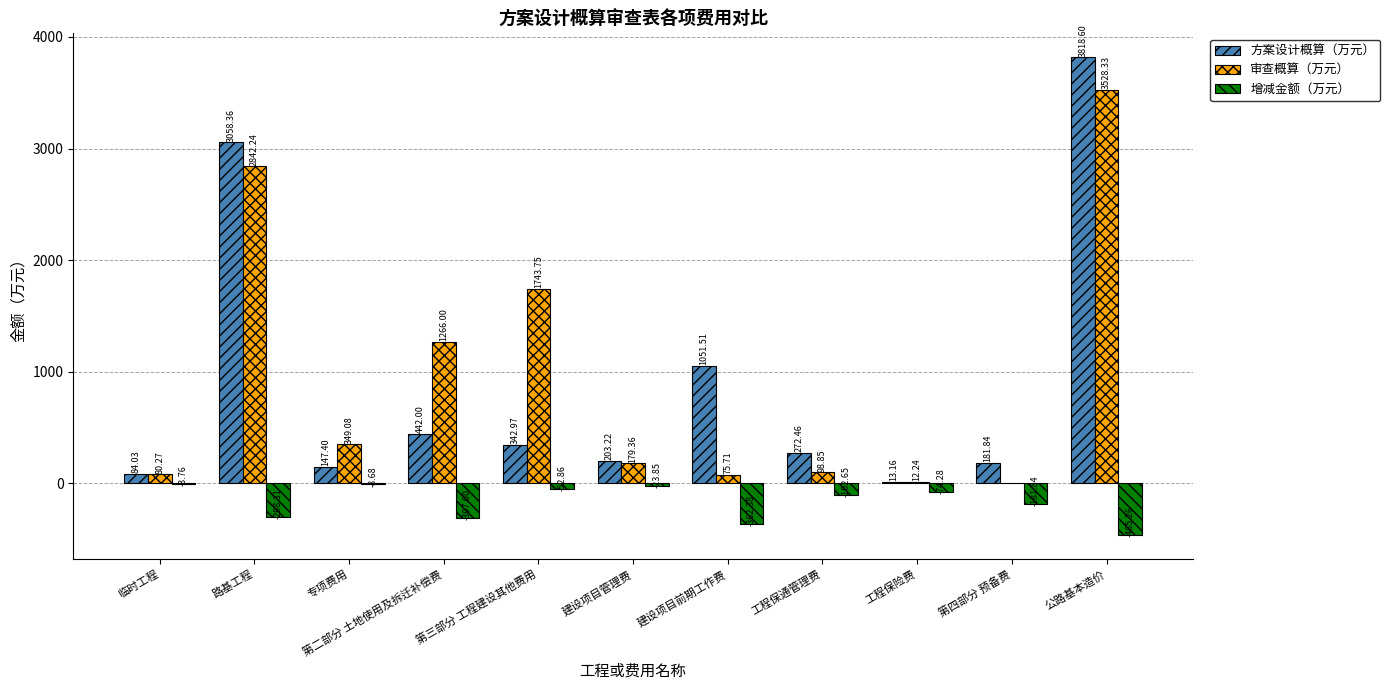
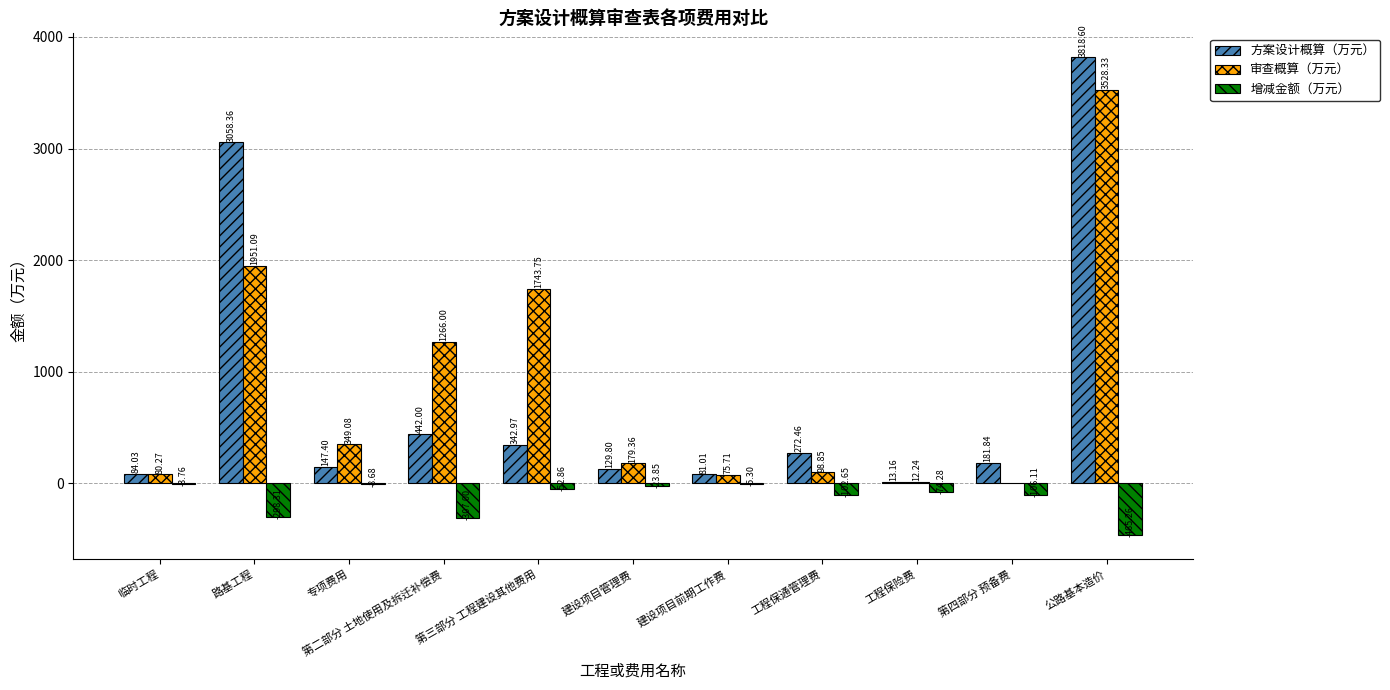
审查概算（万元）, 路基工程: 2842.24 -> 1951.09
方案设计概算（万元）, 建设项目管理费: 203.22 -> 129.80
方案设计概算（万元）, 建设项目前期工作费: 1051.51 -> 81.01
增减金额（万元）, 建设项目前期工作费: -362.38 -> -5.30
增减金额（万元）, 第四部分 预备费: -181.84 -> -106.11
